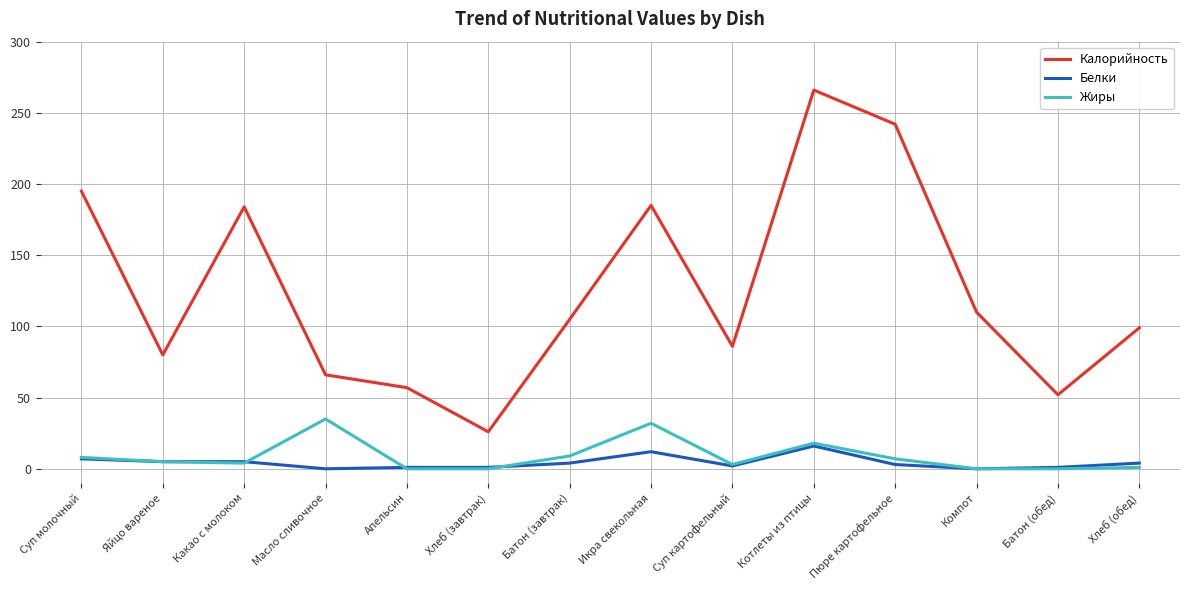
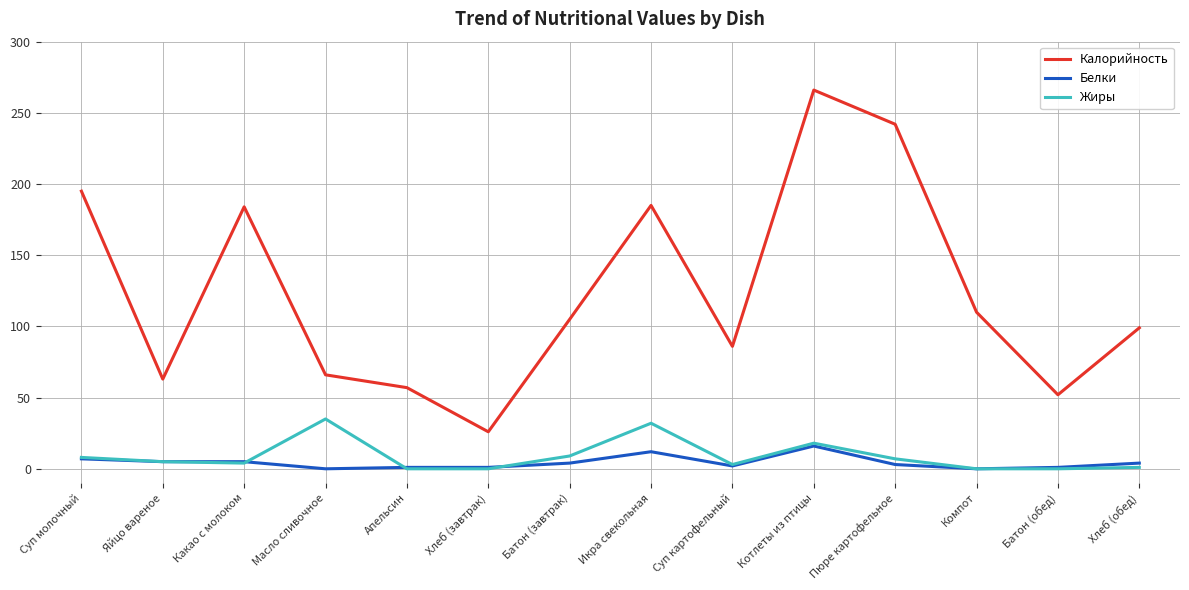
Калорийность, Яйцо вареное: 80 -> 63
